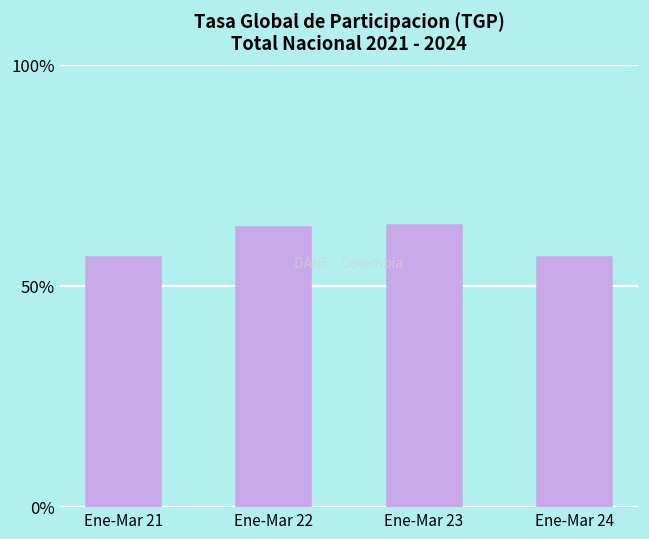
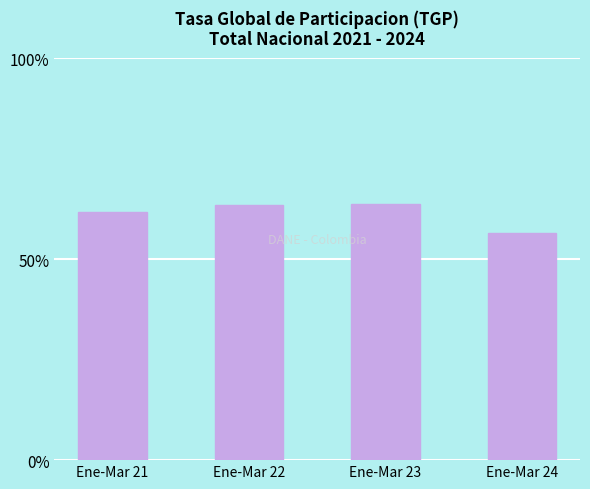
Ene-Mar 21: 57% -> 62%
